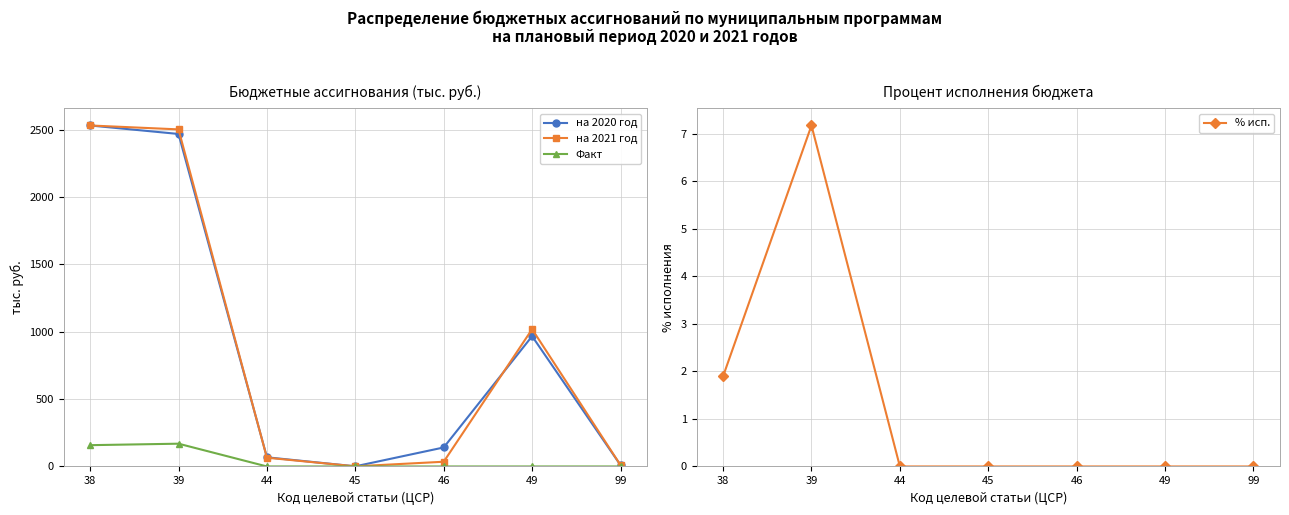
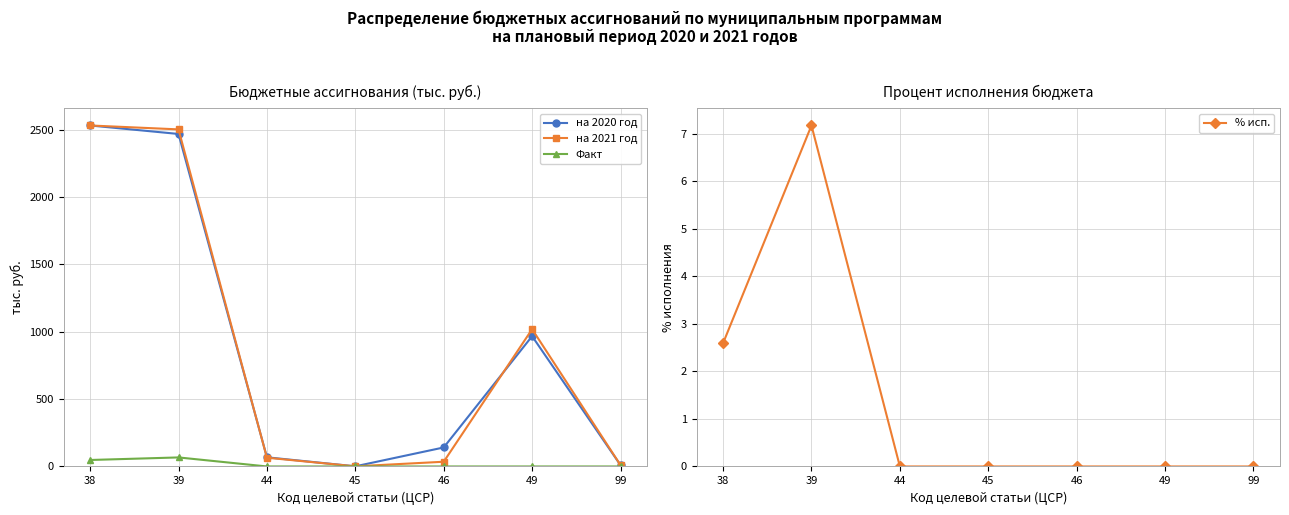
Бюджетные ассигнования (тыс. руб.), Факт, 38: 160 -> 50
Бюджетные ассигнования (тыс. руб.), Факт, 39: 170 -> 70
Процент исполнения бюджета, 38: 1.9 -> 2.6
